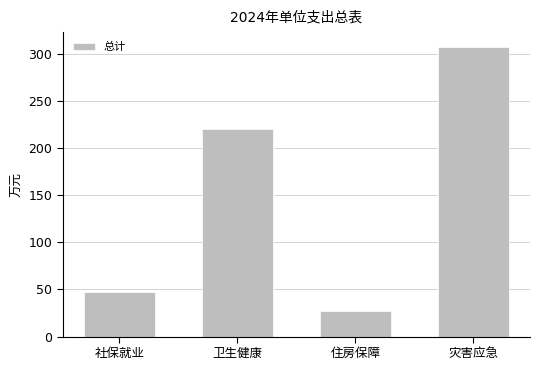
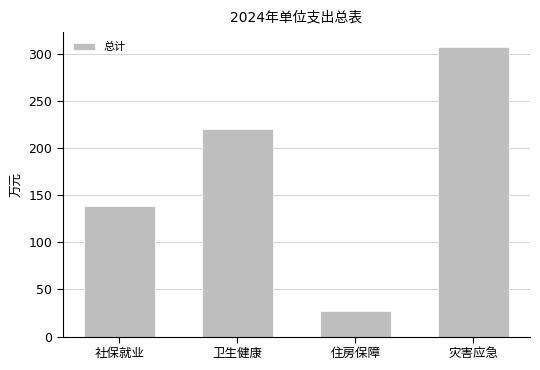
社保就业: 50 -> 140
